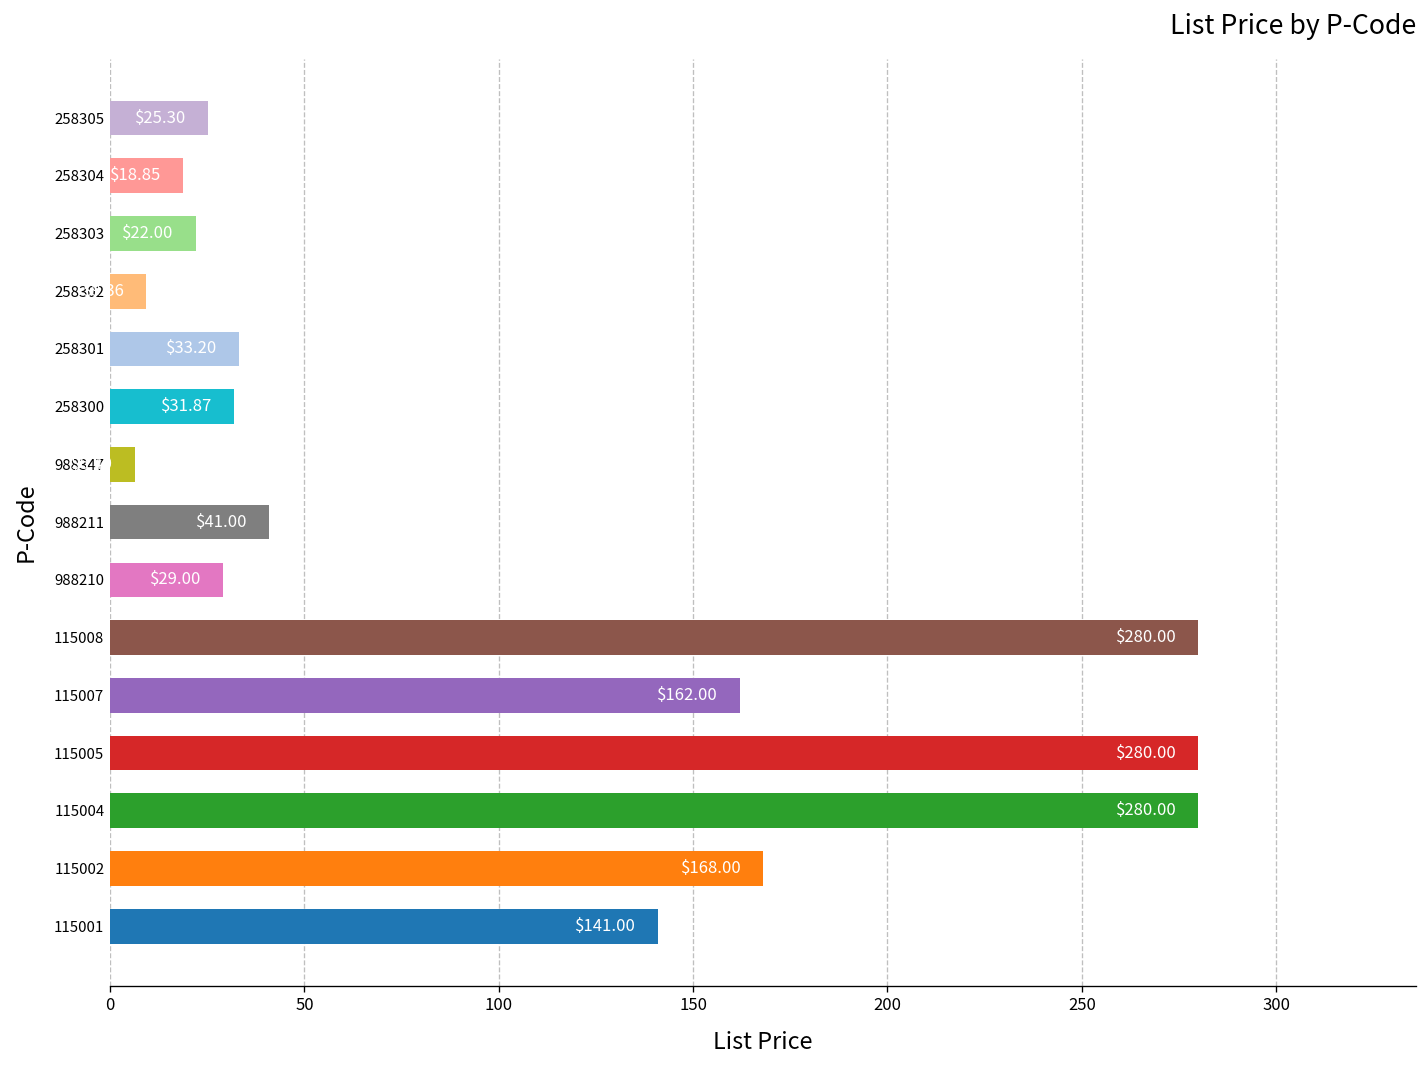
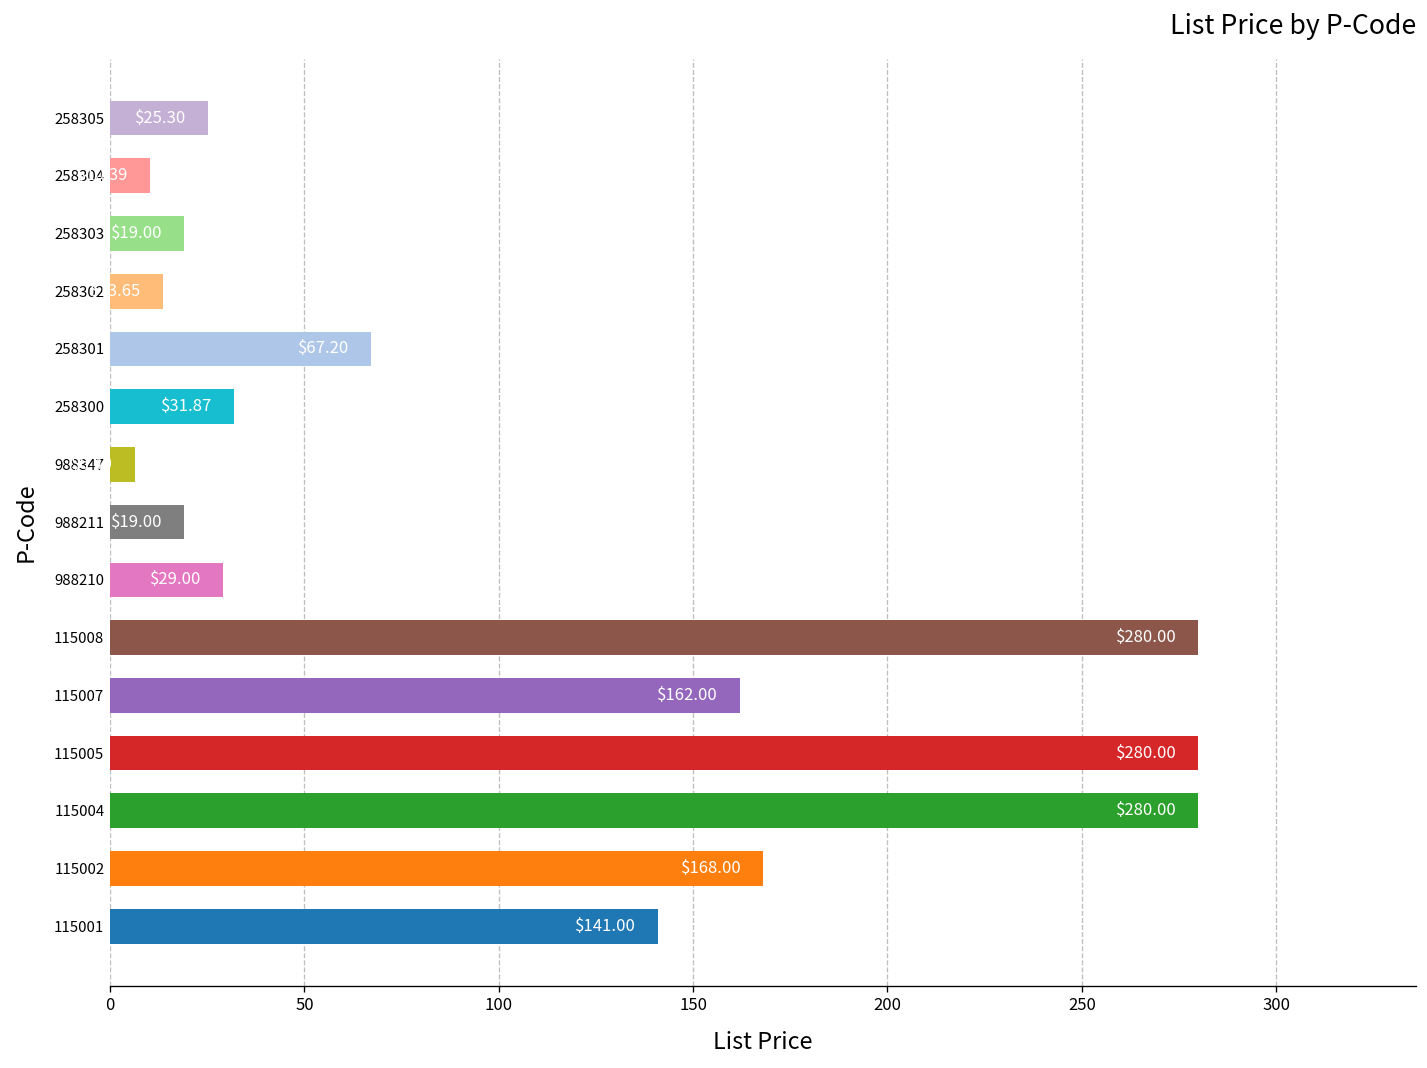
258304: 19 -> 10
258303: $22.00 -> $19.00
258302: 9 -> 14
258301: $33.20 -> $67.20
988211: $41.00 -> $19.00
